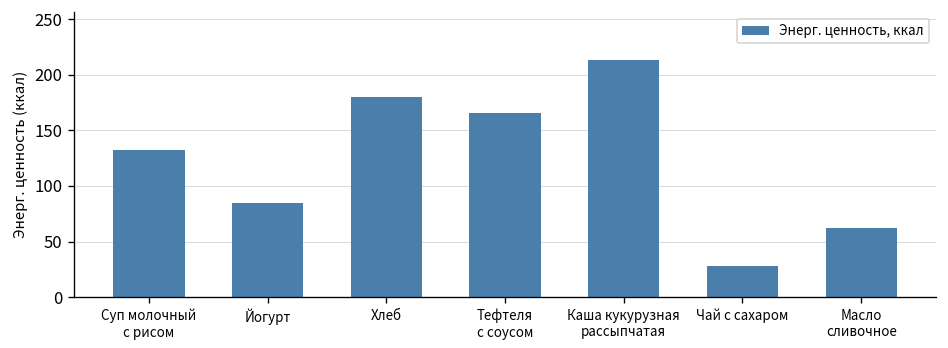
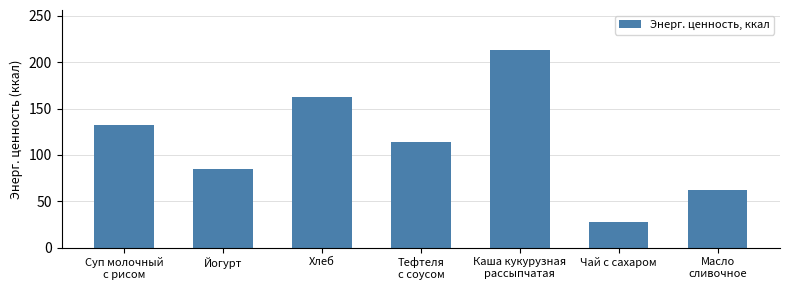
Хлеб: 180 -> 160
Тефтеля с соусом: 170 -> 110
